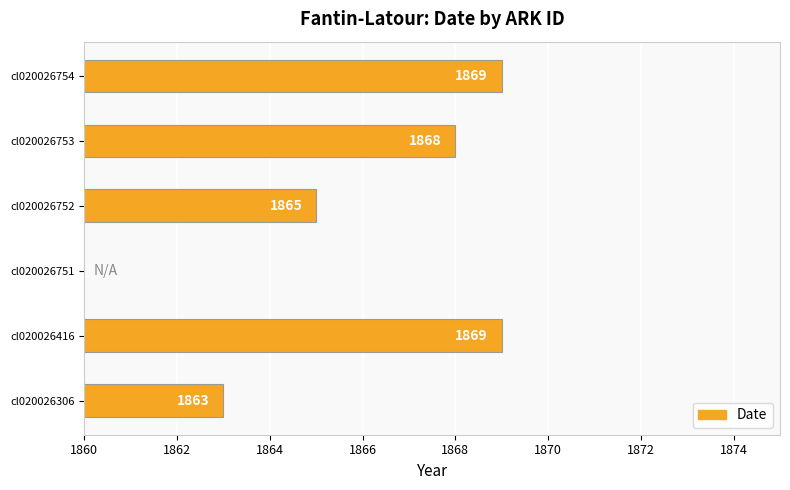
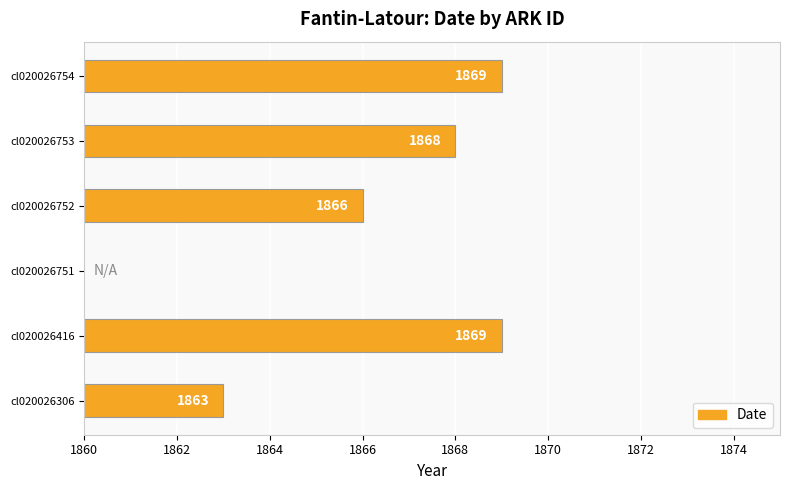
cl020026752: 1865 -> 1866
